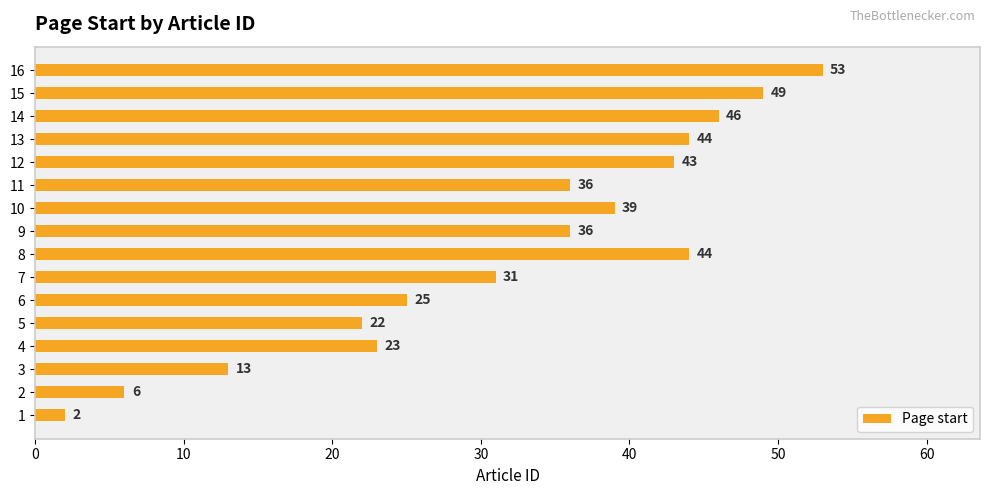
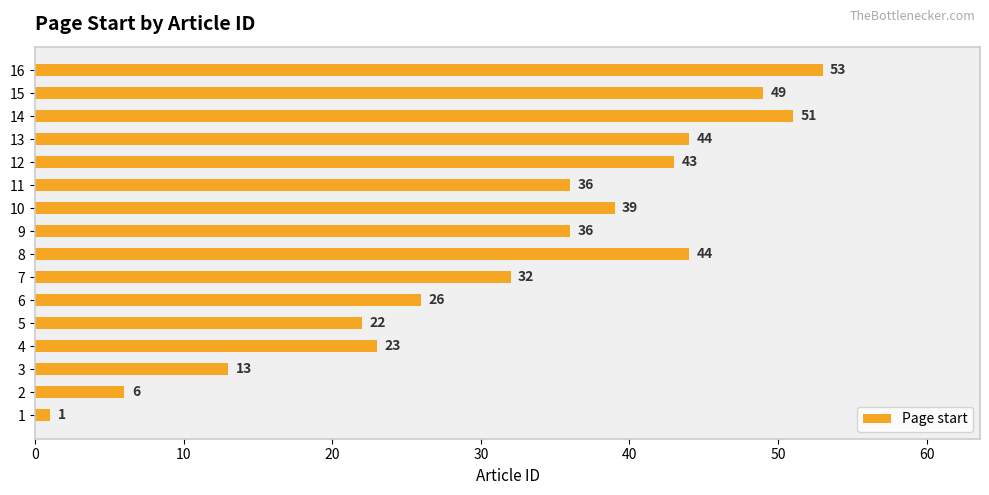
14: 46 -> 51
7: 31 -> 32
6: 25 -> 26
1: 2 -> 1
